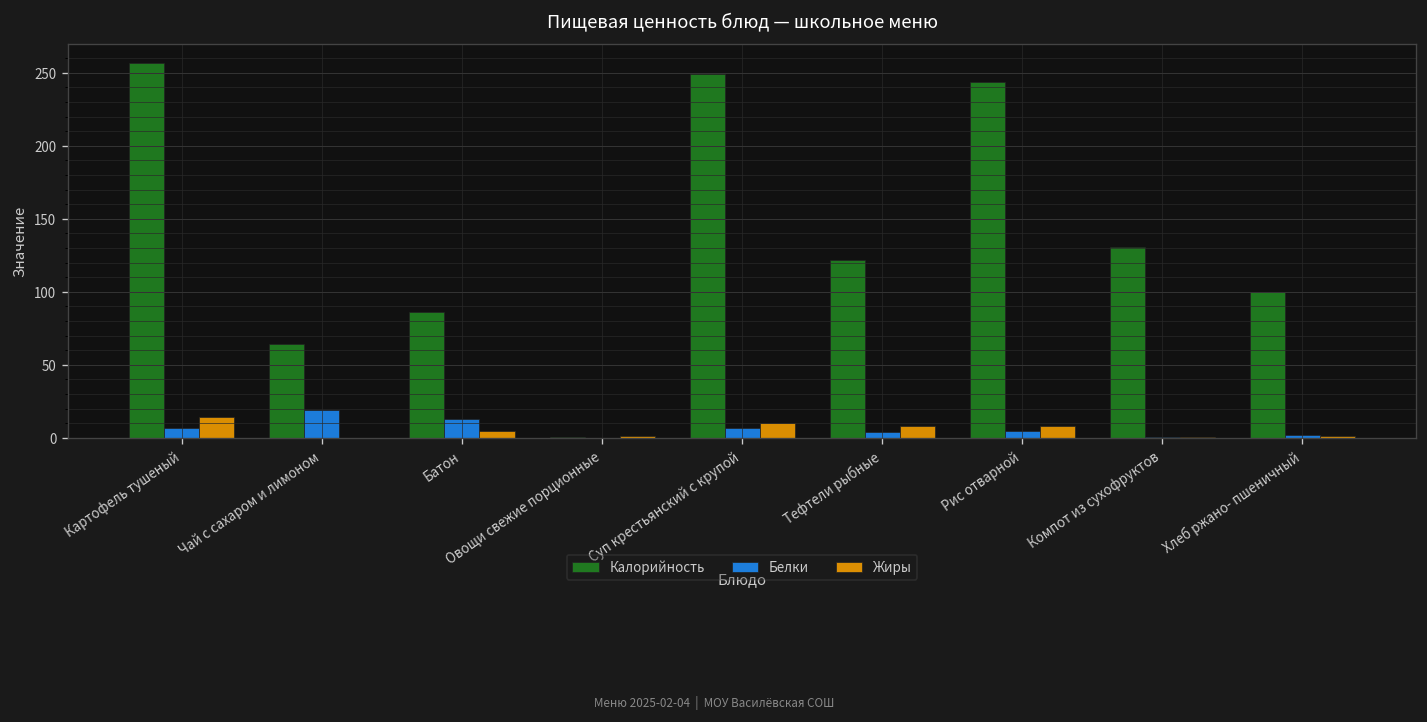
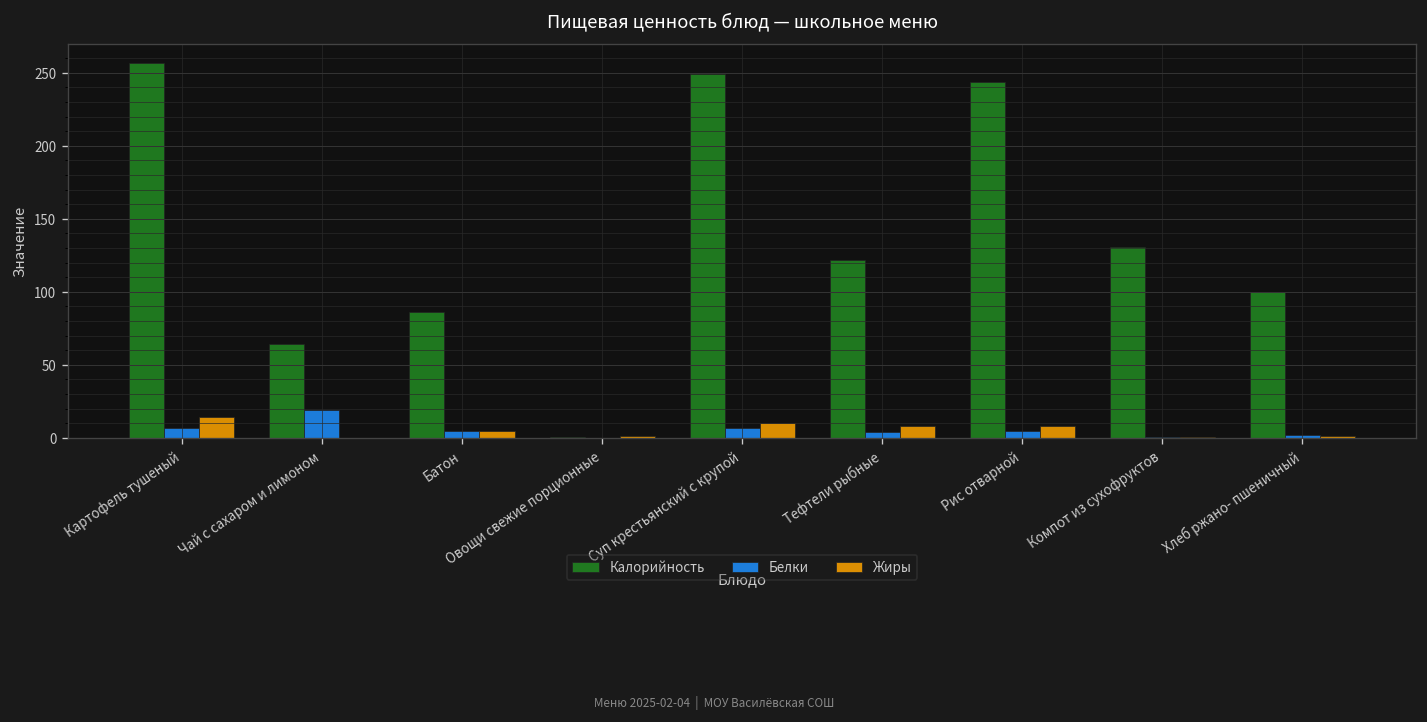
Белки, Батон: 13 -> 5
